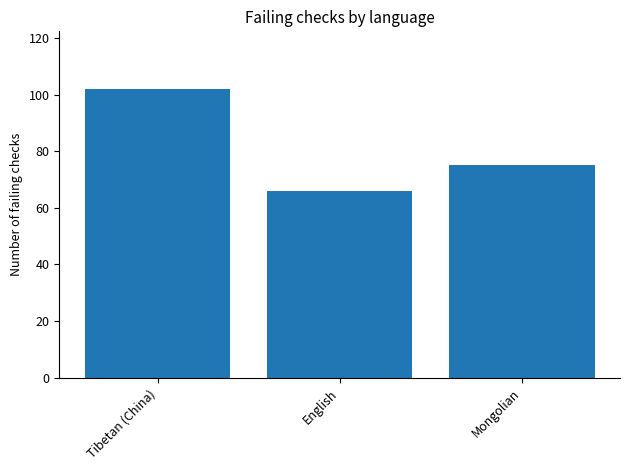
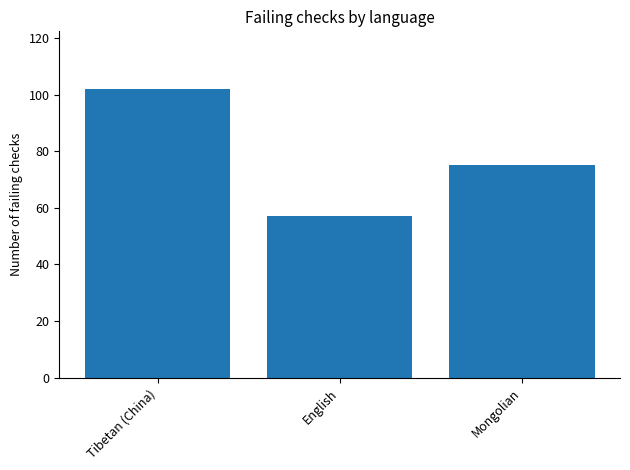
English: 66 -> 57
